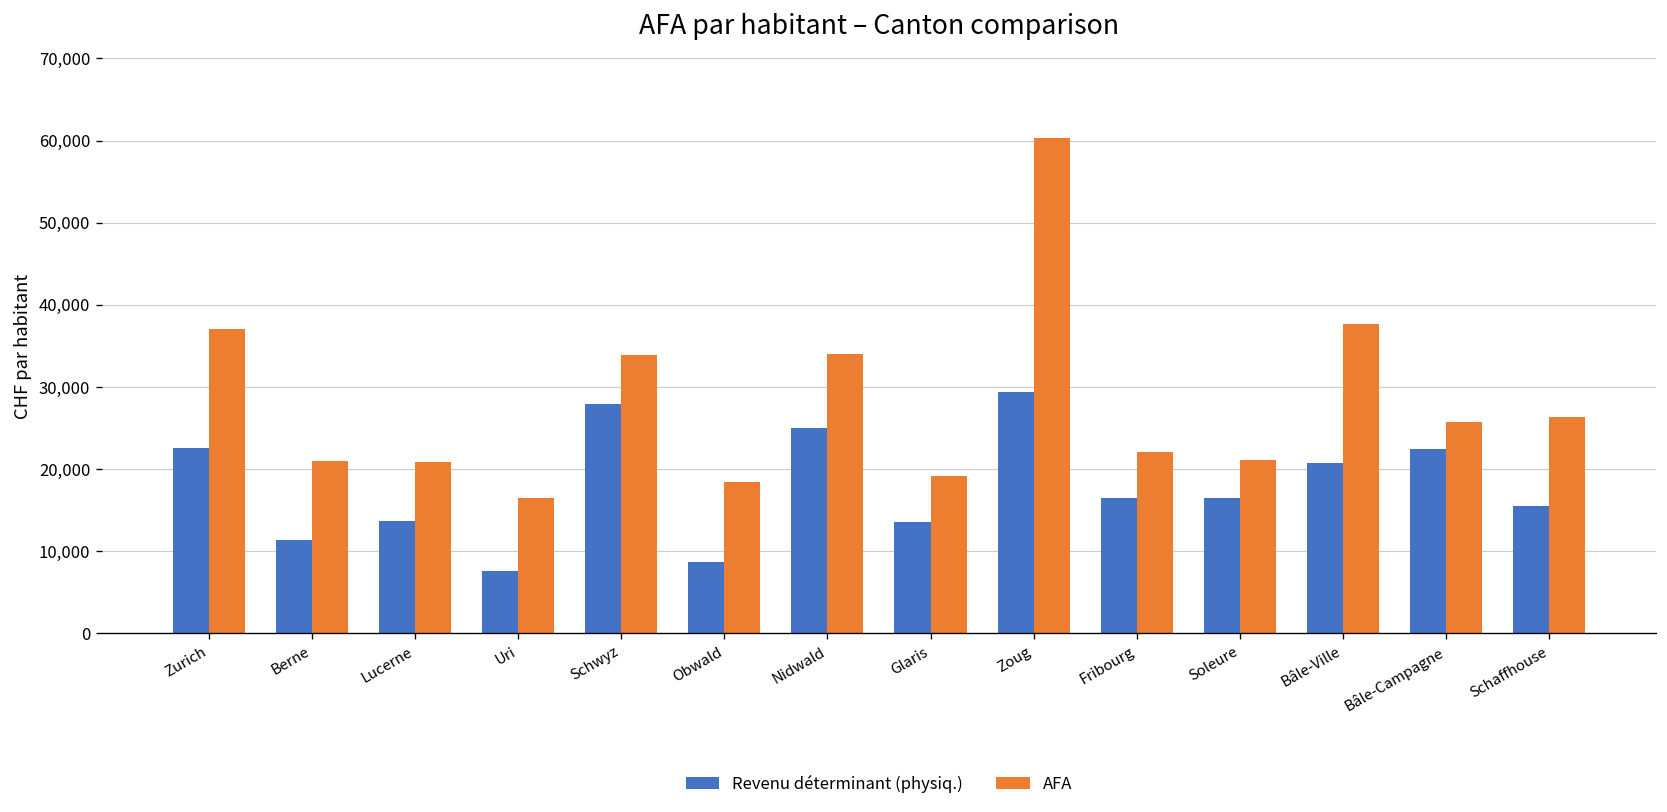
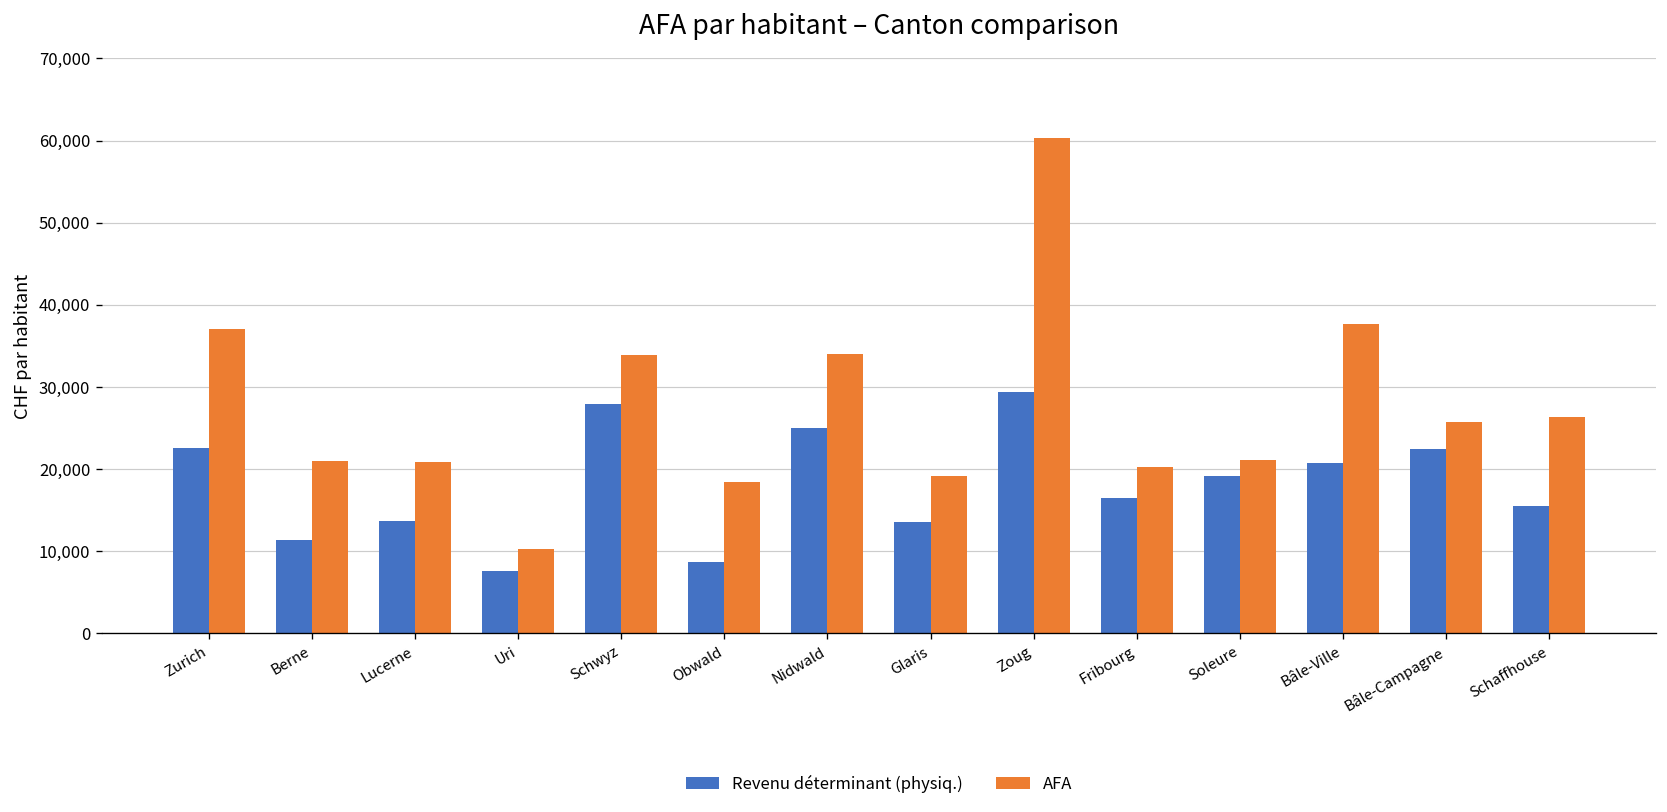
AFA, Uri: 16,000 -> 10,000
AFA, Fribourg: 22,000 -> 20,000
Revenu déterminant (physiq.), Soleure: 16,000 -> 19,000
